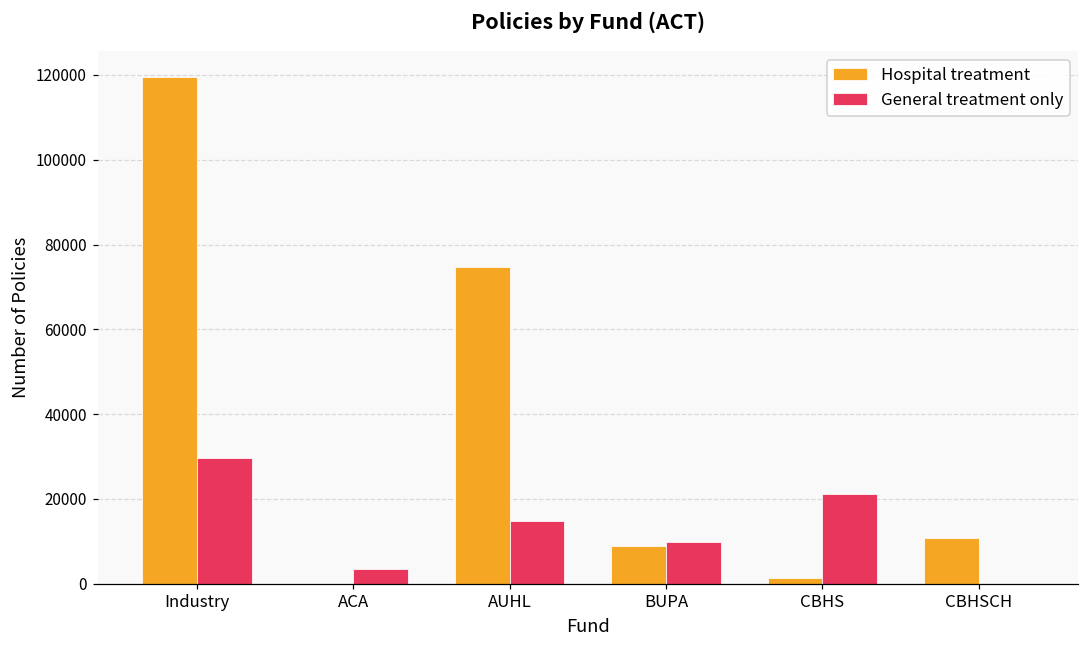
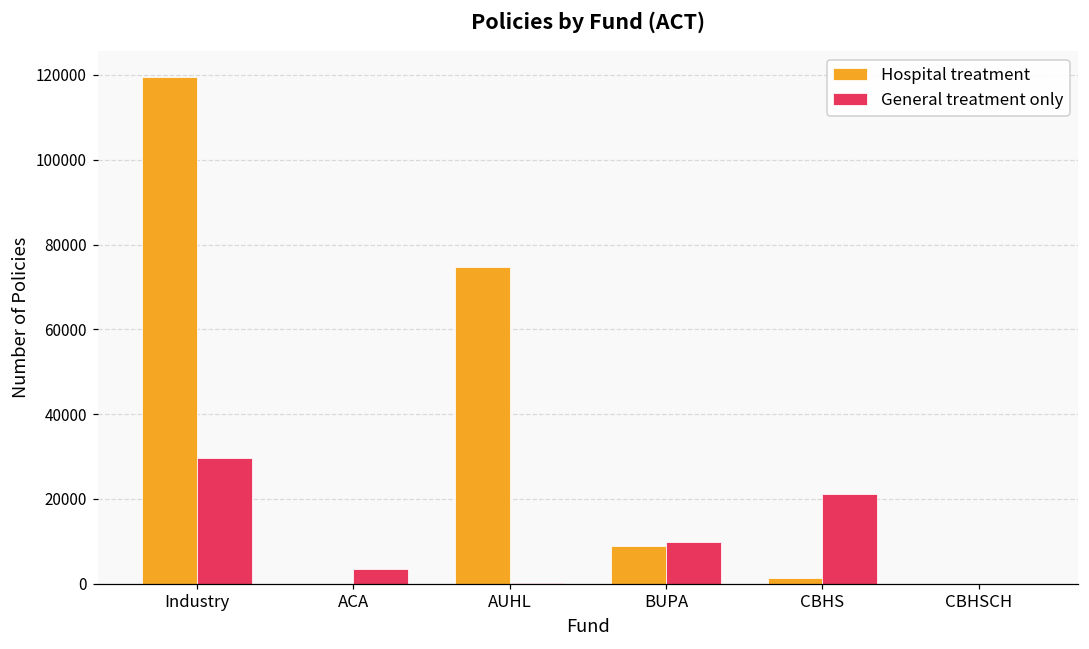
General treatment only, AUHL: 15000 -> 0
Hospital treatment, CBHSCH: 11000 -> 0
